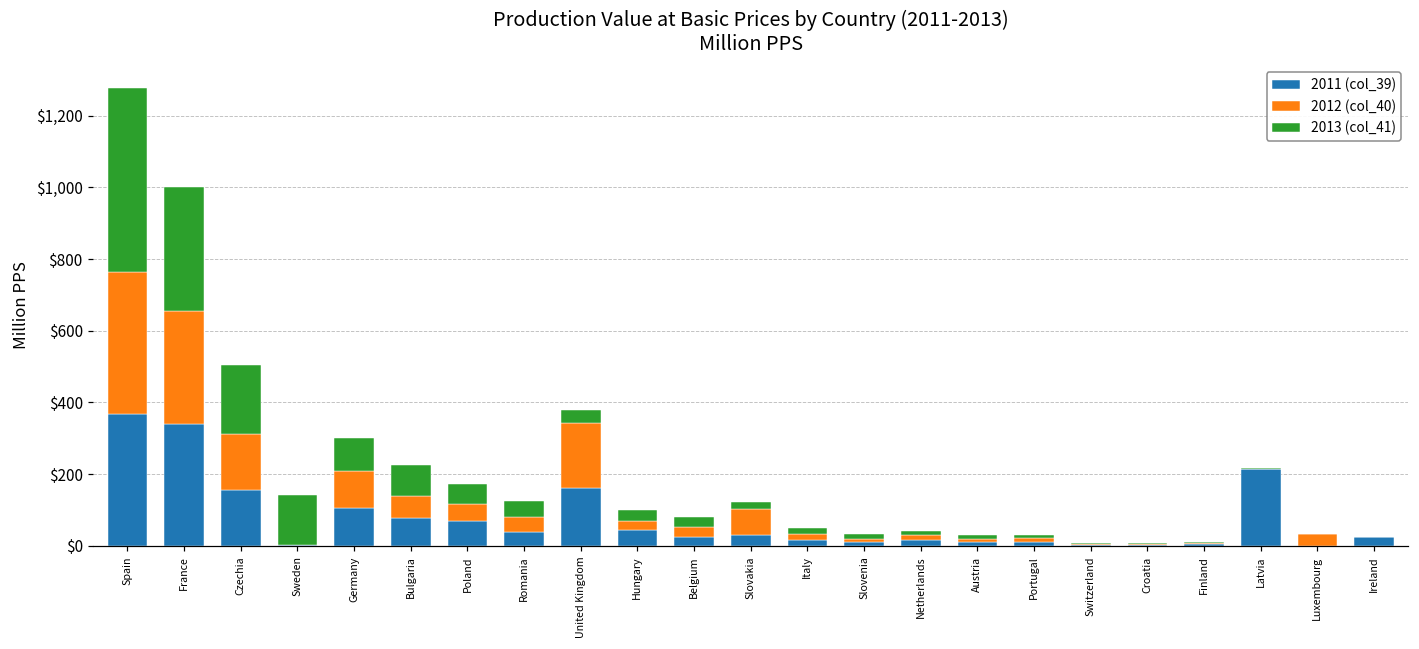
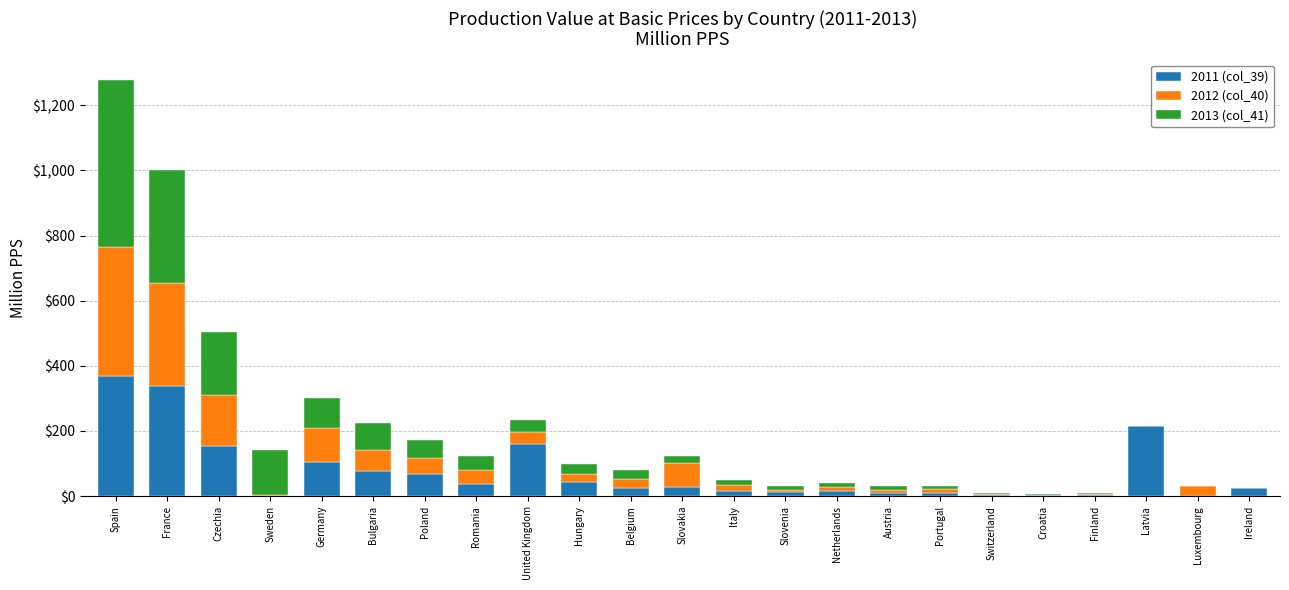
2012 (col_40), United Kingdom: $180 -> $40
